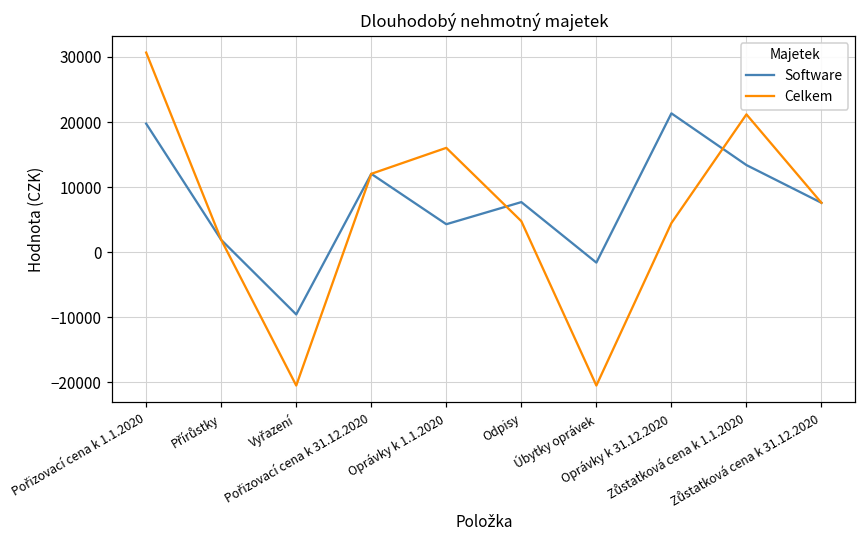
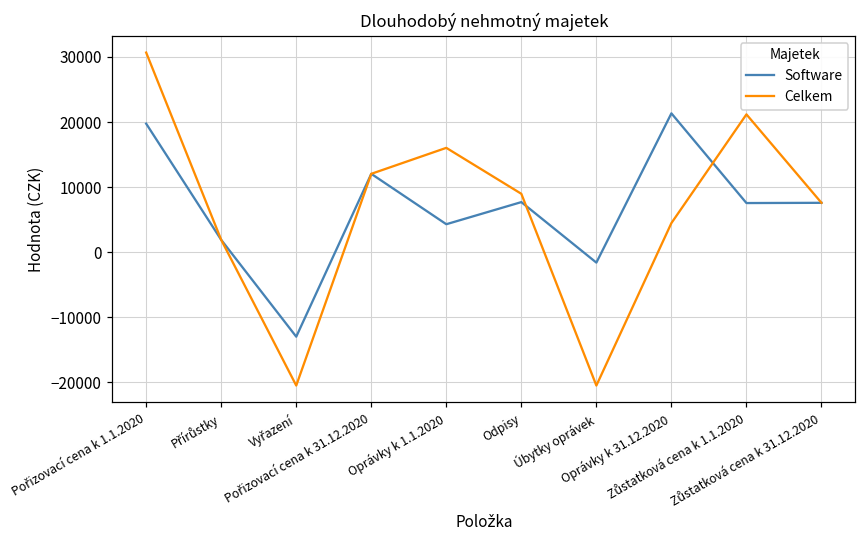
Software, Vyřazení: -10000 -> -13000
Celkem, Odpisy: 5000 -> 9000
Software, Zůstatková cena k 1.1.2020: 13000 -> 8000
